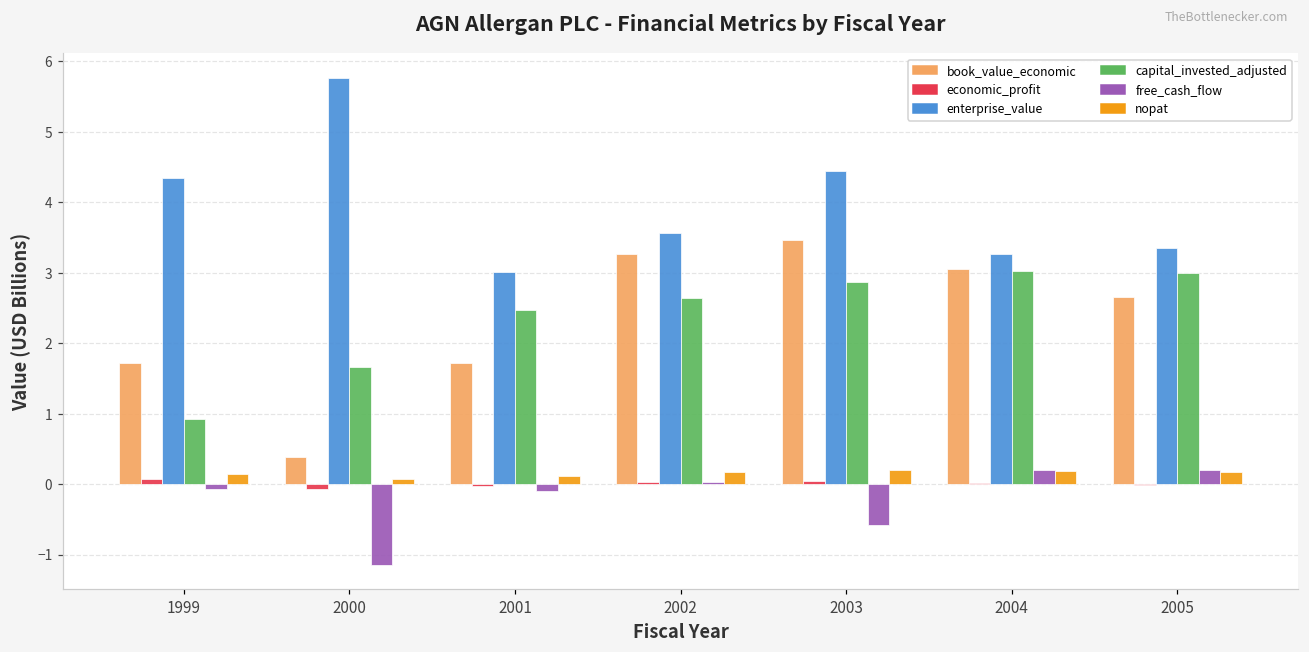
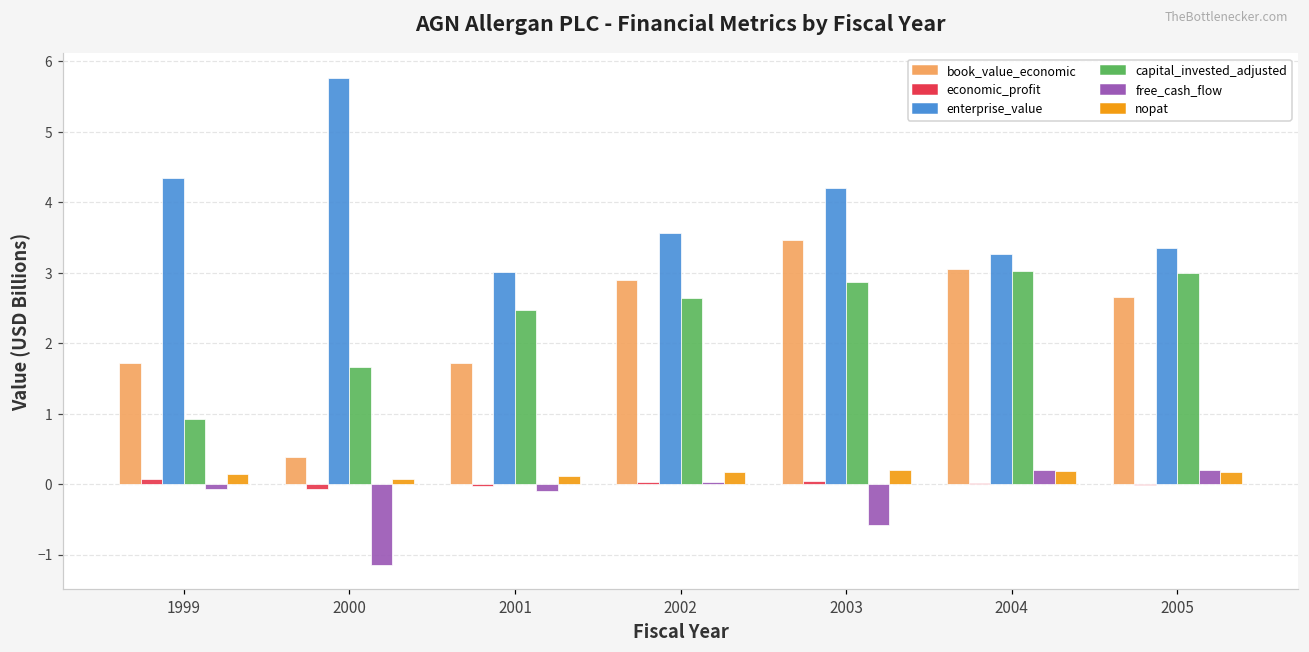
book_value_economic, 2002: 3.3 -> 2.9
enterprise_value, 2003: 4.4 -> 4.2
